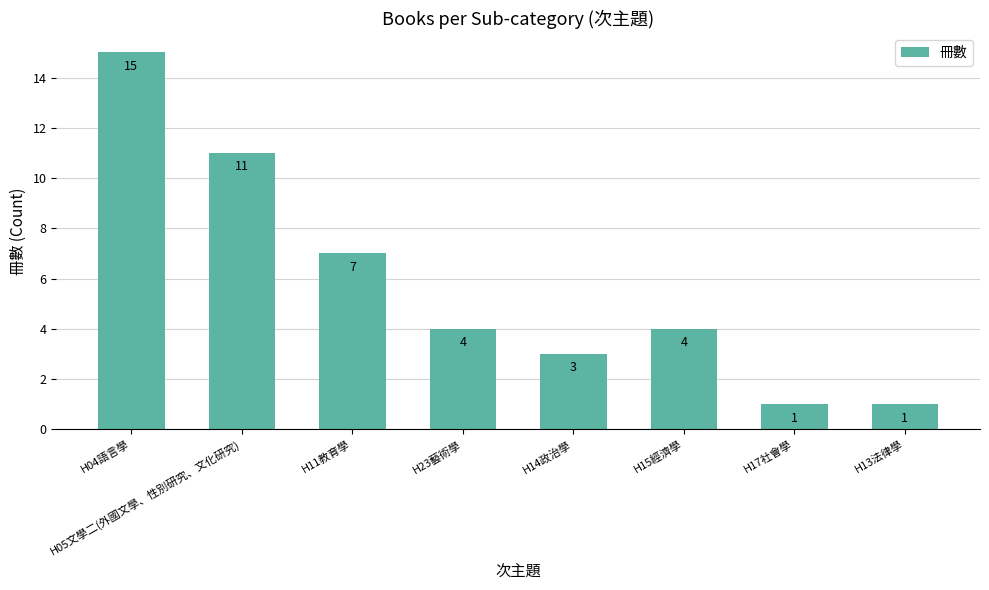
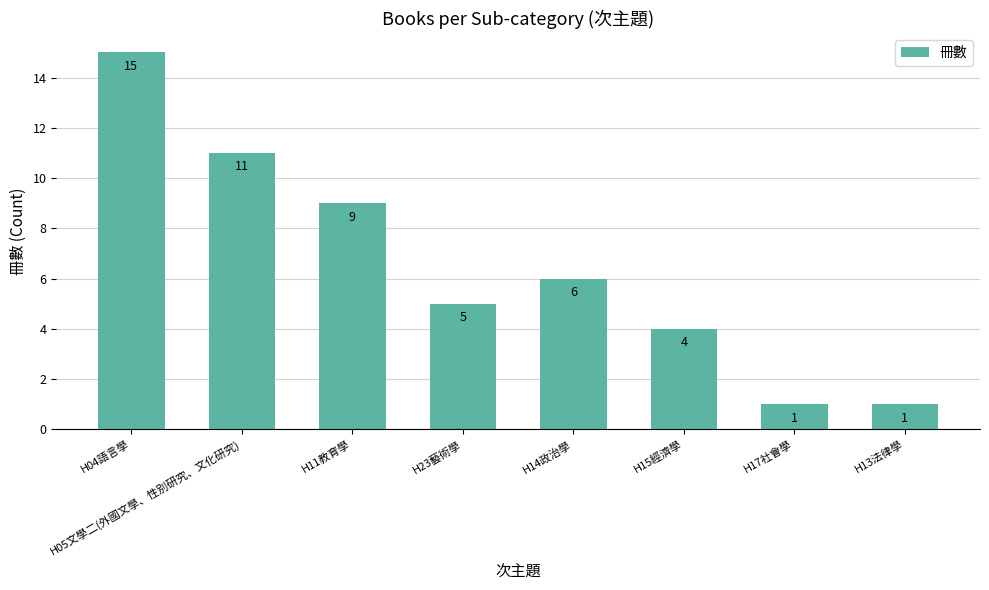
H11教育學: 7 -> 9
H23藝術學: 4 -> 5
H14政治學: 3 -> 6
